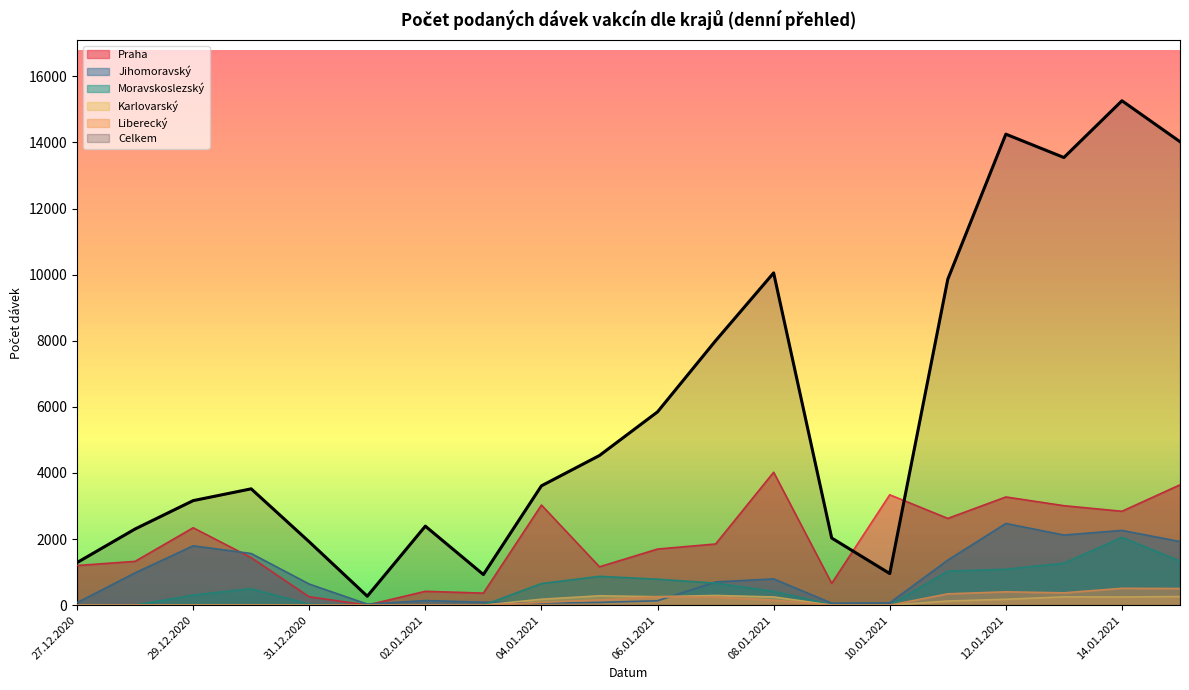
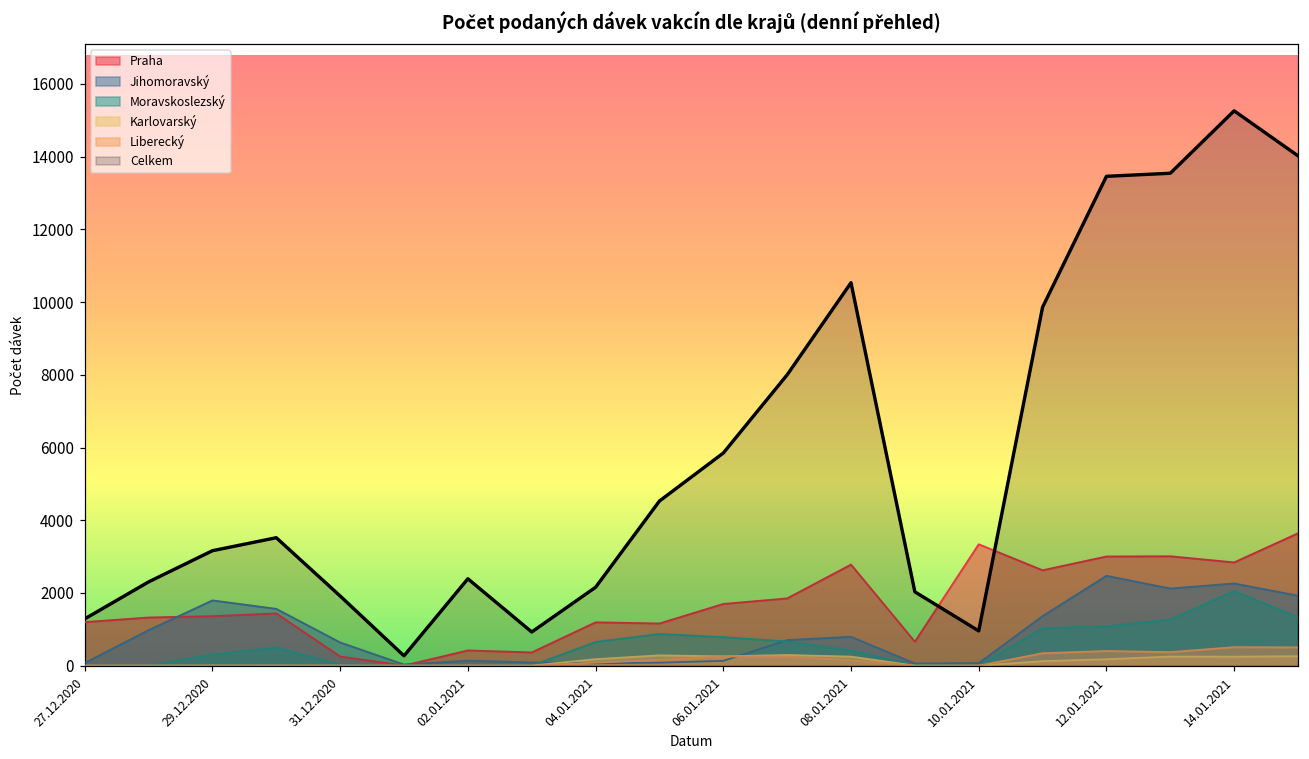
Praha, 29.12.2020: 2300 -> 1400
Praha, 04.01.2021: 3000 -> 1200
Celkem, 04.01.2021: 3600 -> 2200
Praha, 08.01.2021: 4000 -> 2800
Celkem, 08.01.2021: 10100 -> 10500
Praha, 12.01.2021: 3300 -> 3000
Celkem, 12.01.2021: 14300 -> 13500
